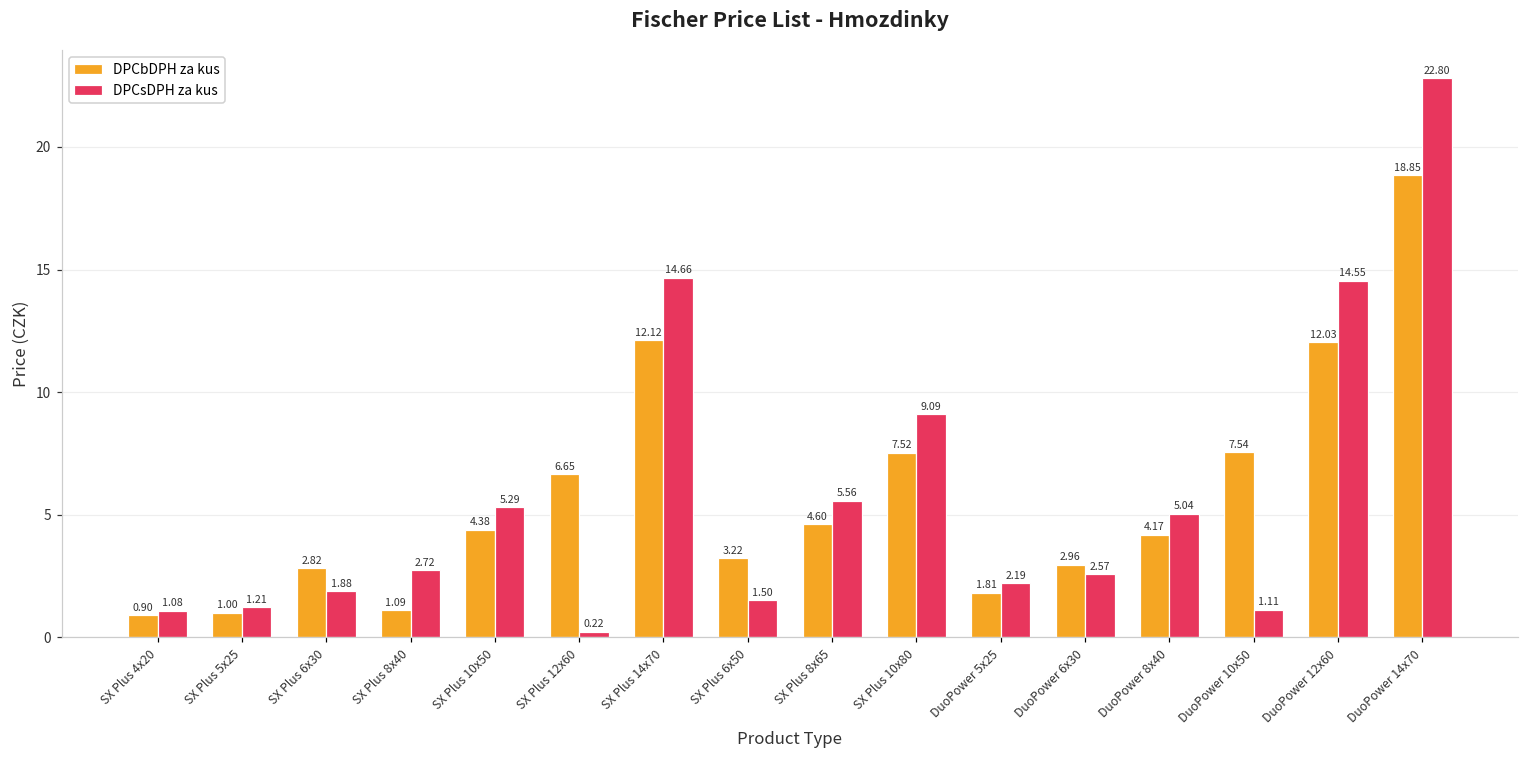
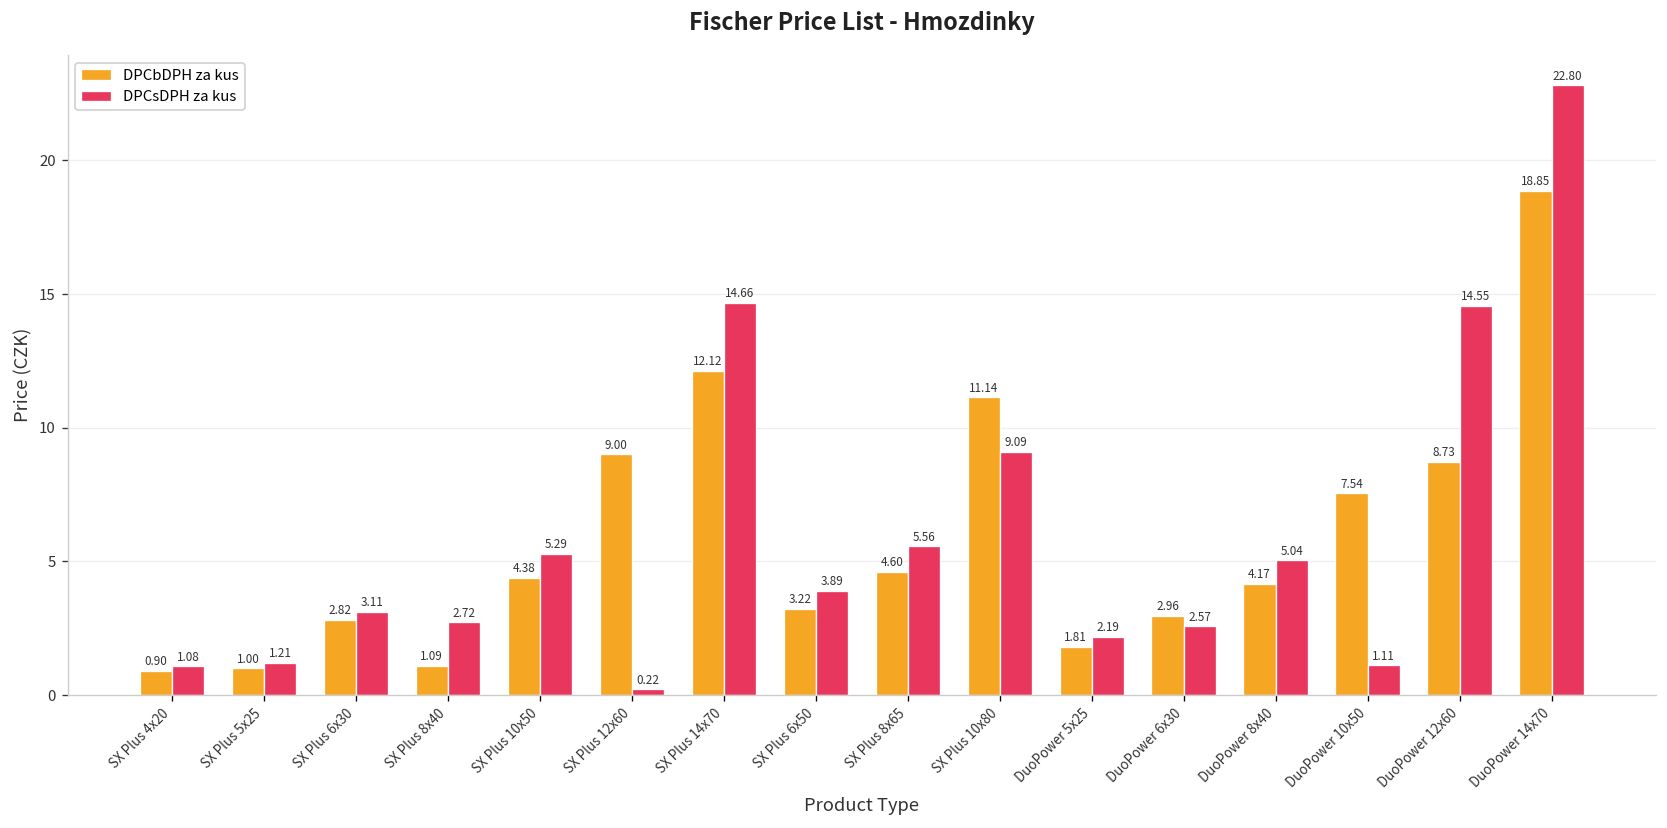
DPCsDPH za kus, SX Plus 6x30: 1.88 -> 3.11
DPCbDPH za kus, SX Plus 12x60: 6.65 -> 9.00
DPCsDPH za kus, SX Plus 6x50: 1.50 -> 3.89
DPCbDPH za kus, SX Plus 10x80: 7.52 -> 11.14
DPCbDPH za kus, DuoPower 12x60: 12.03 -> 8.73
